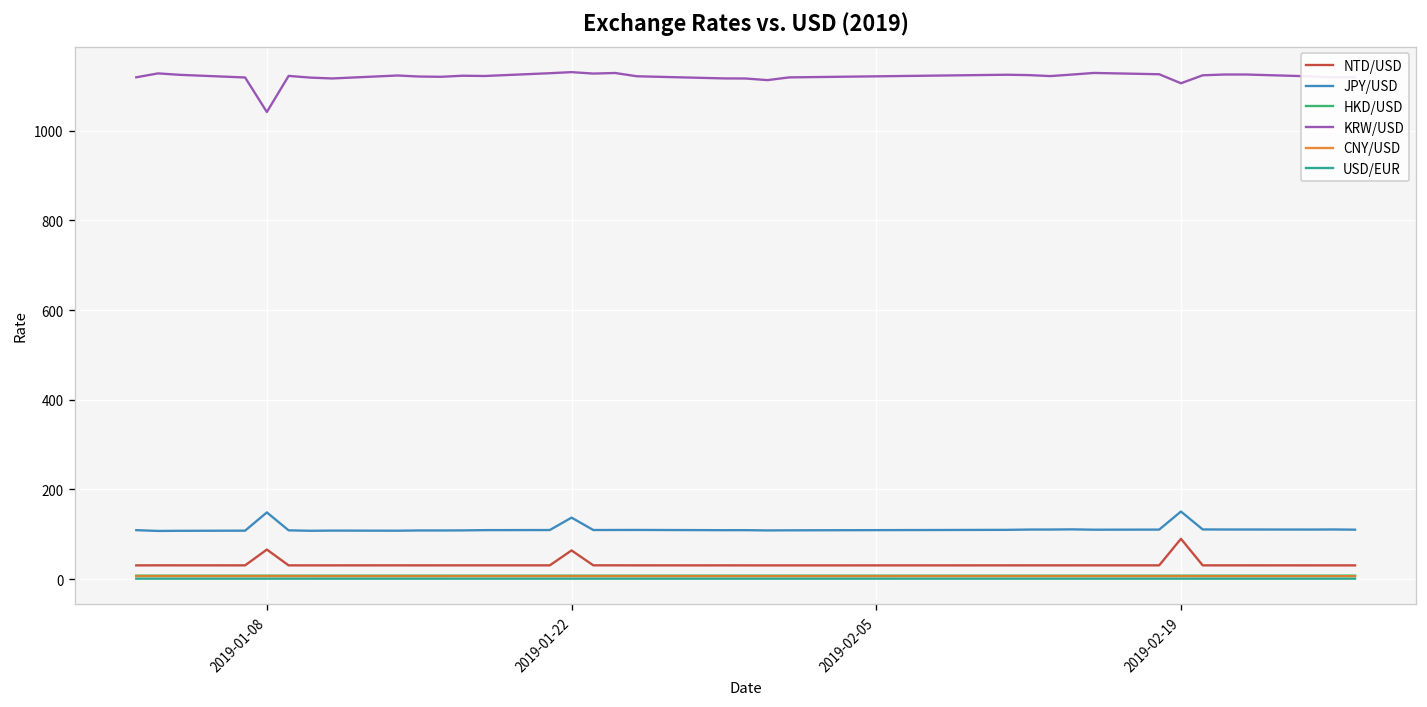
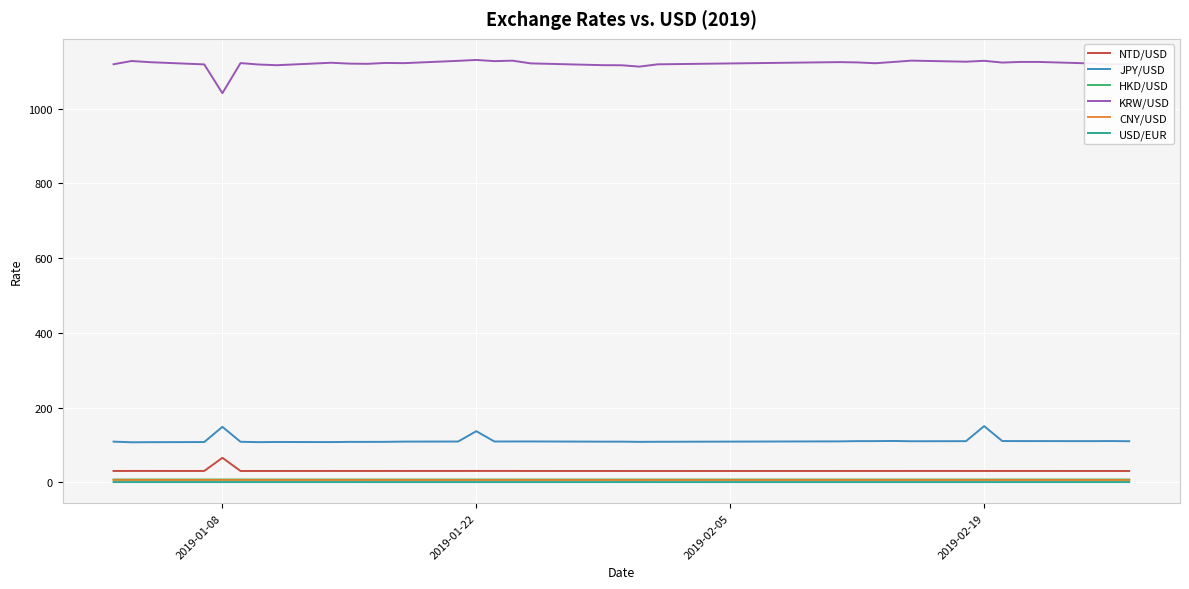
NTD/USD, 2019-01-22: 60 -> 30
NTD/USD, 2019-02-19: 90 -> 30
KRW/USD, 2019-02-19: 1110 -> 1130
